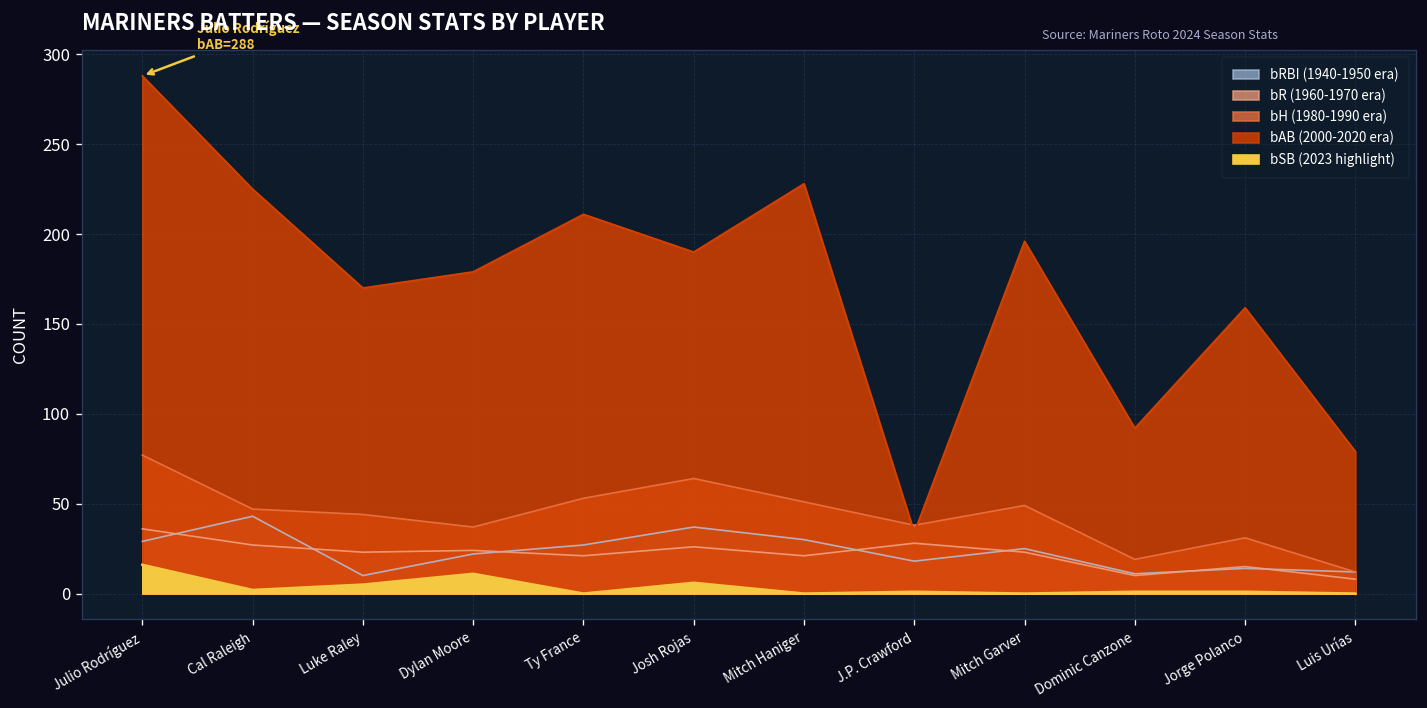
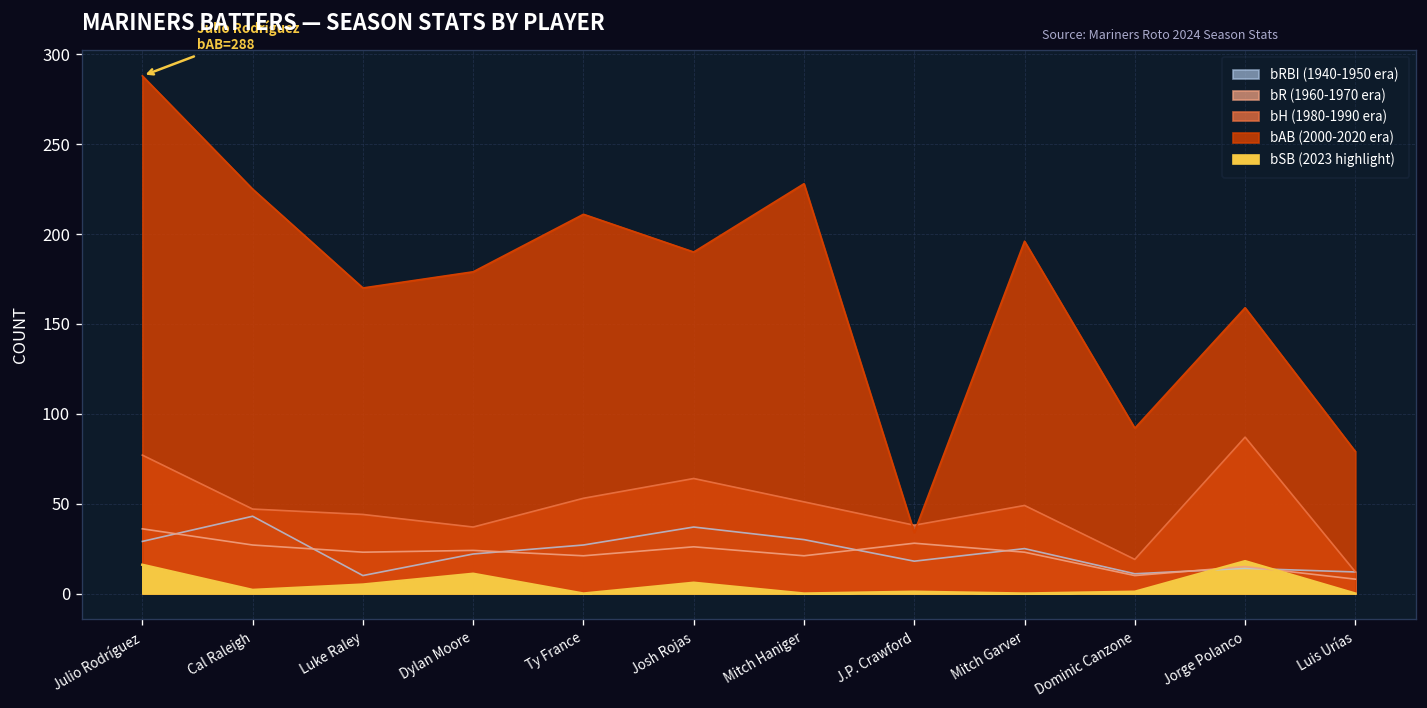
bH (1980-1990 era), Jorge Polanco: 31 -> 87
bSB (2023 highlight), Jorge Polanco: 1 -> 18
